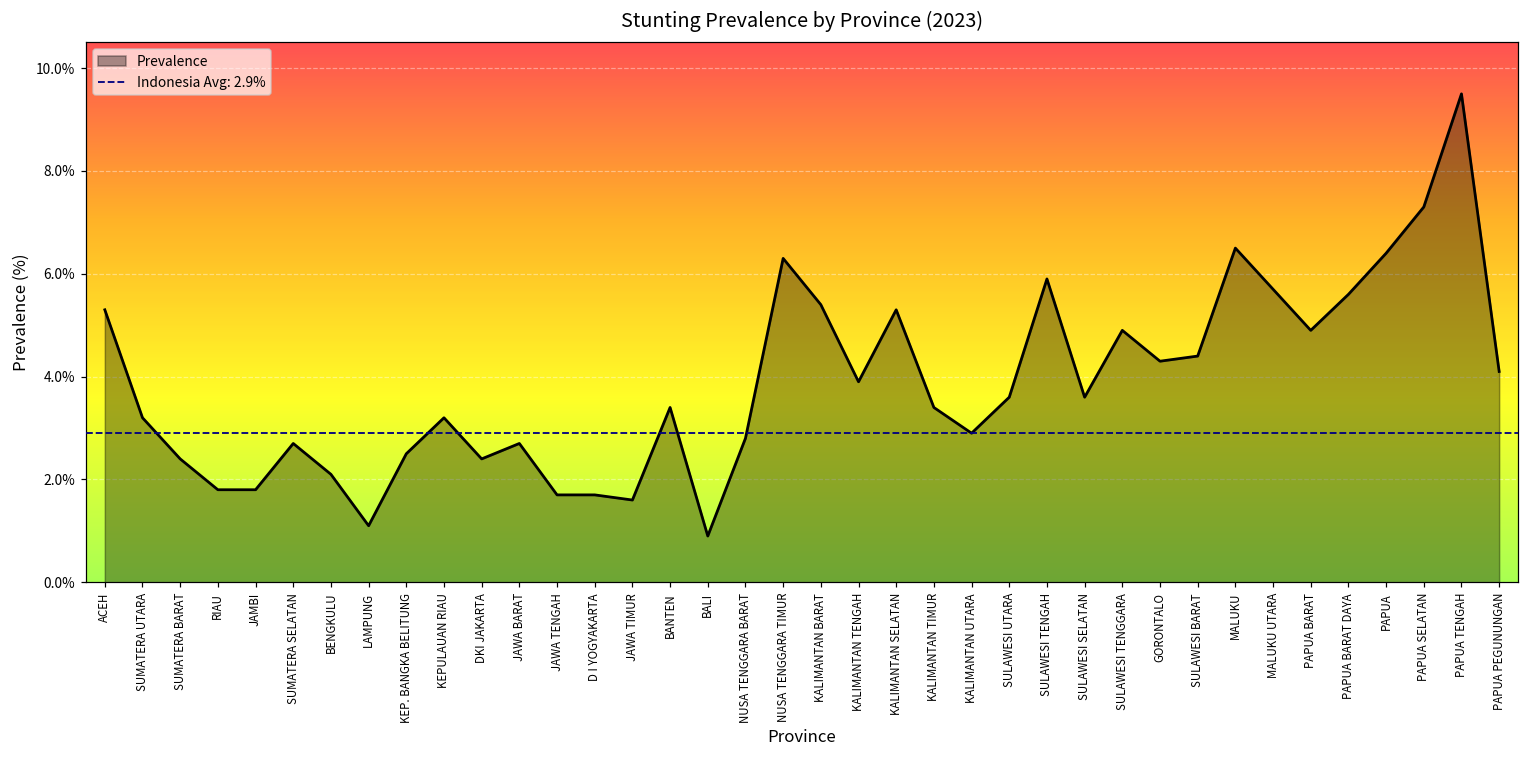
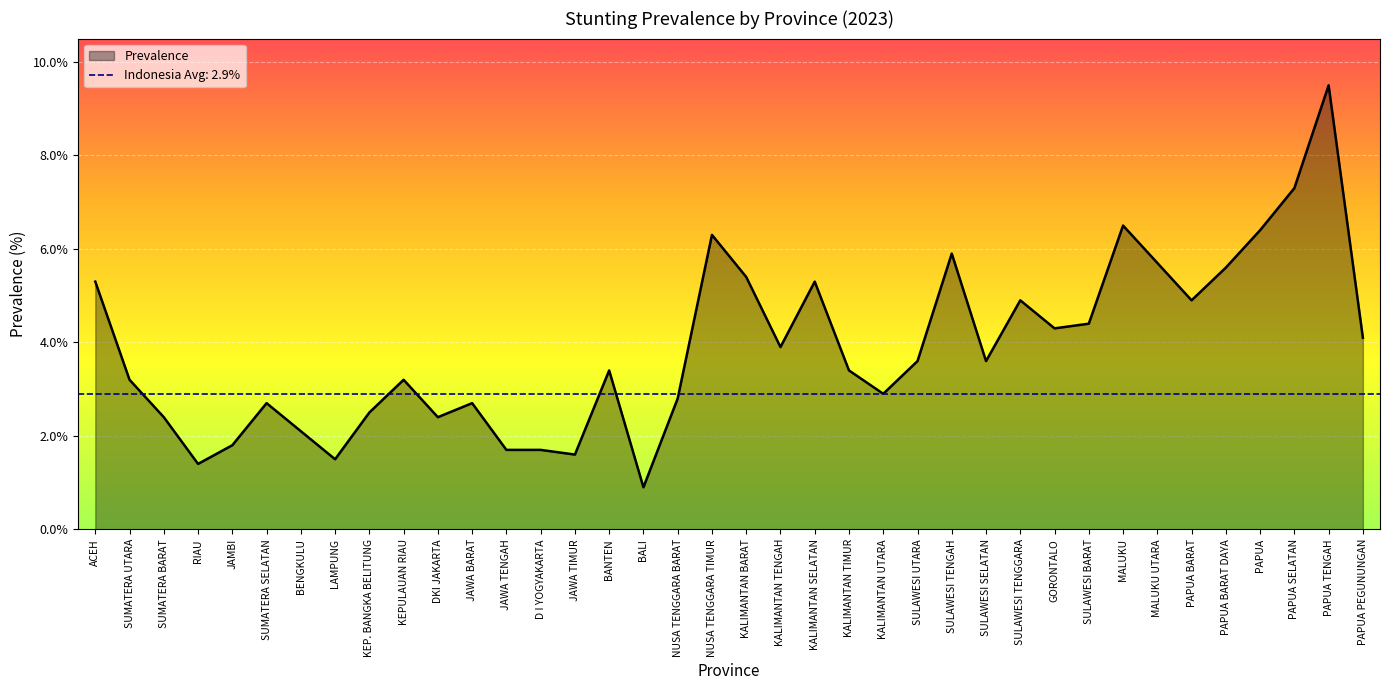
RIAU: 1.8% -> 1.4%
LAMPUNG: 1.1% -> 1.5%
